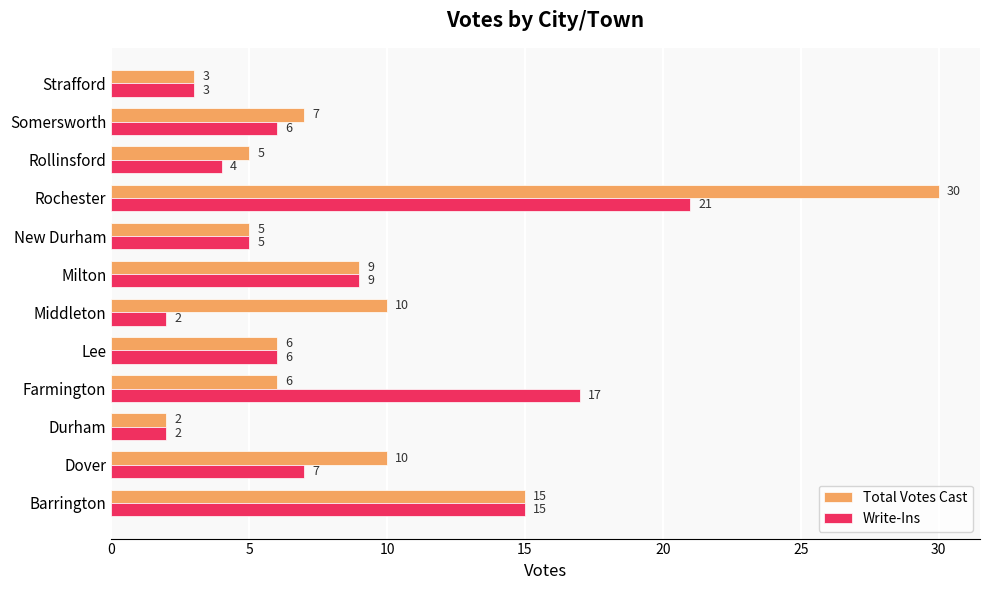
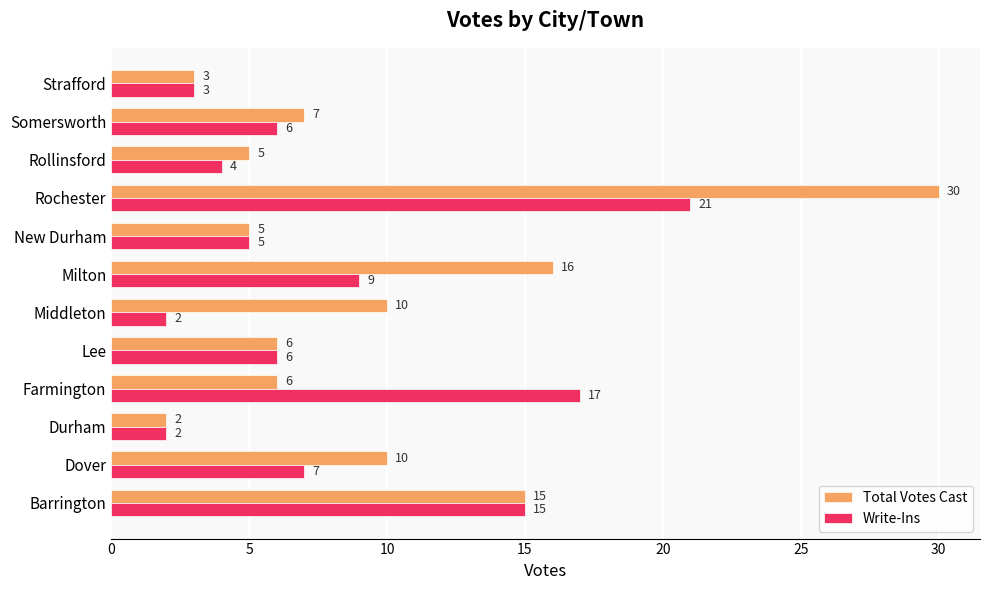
Total Votes Cast, Milton: 9 -> 16
